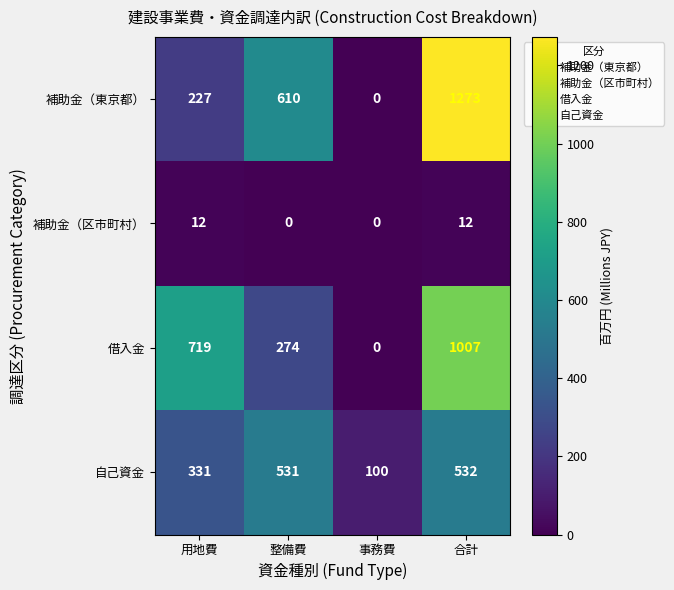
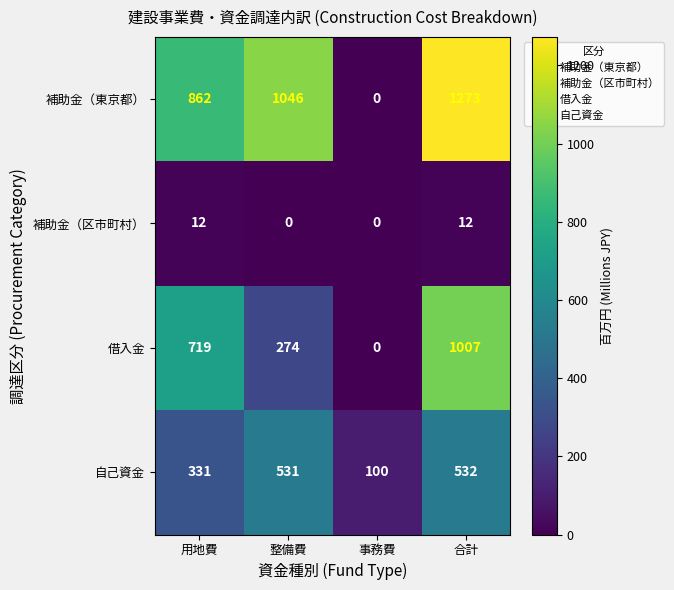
補助金（東京都）, 用地費: 227 -> 862
補助金（東京都）, 整備費: 610 -> 1046
